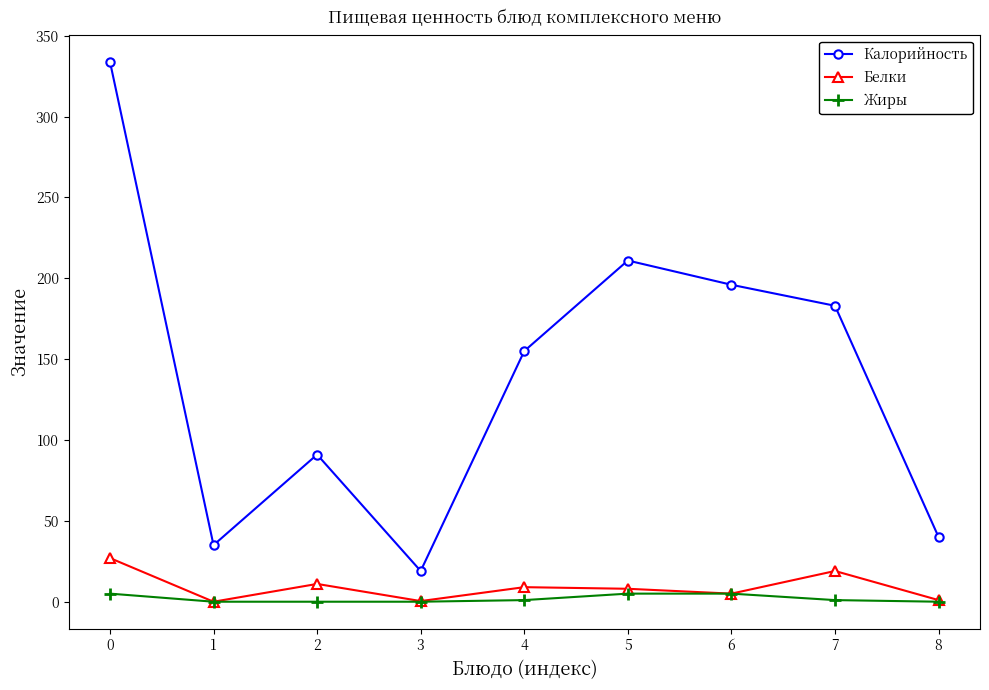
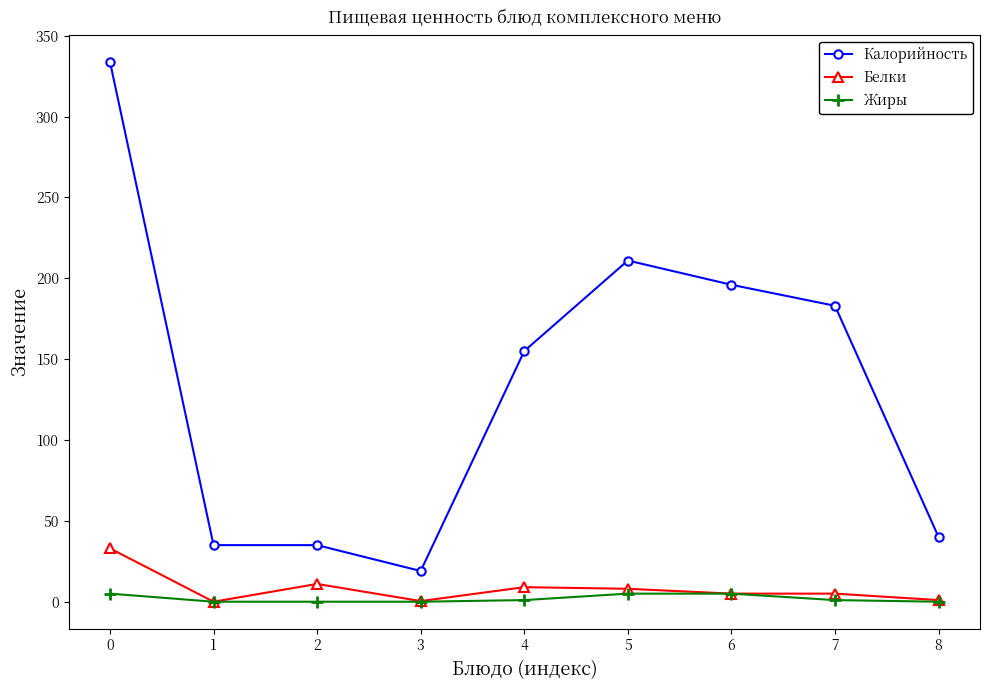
Белки, 0: 27 -> 33
Калорийность, 2: 91 -> 35
Белки, 7: 19 -> 5
